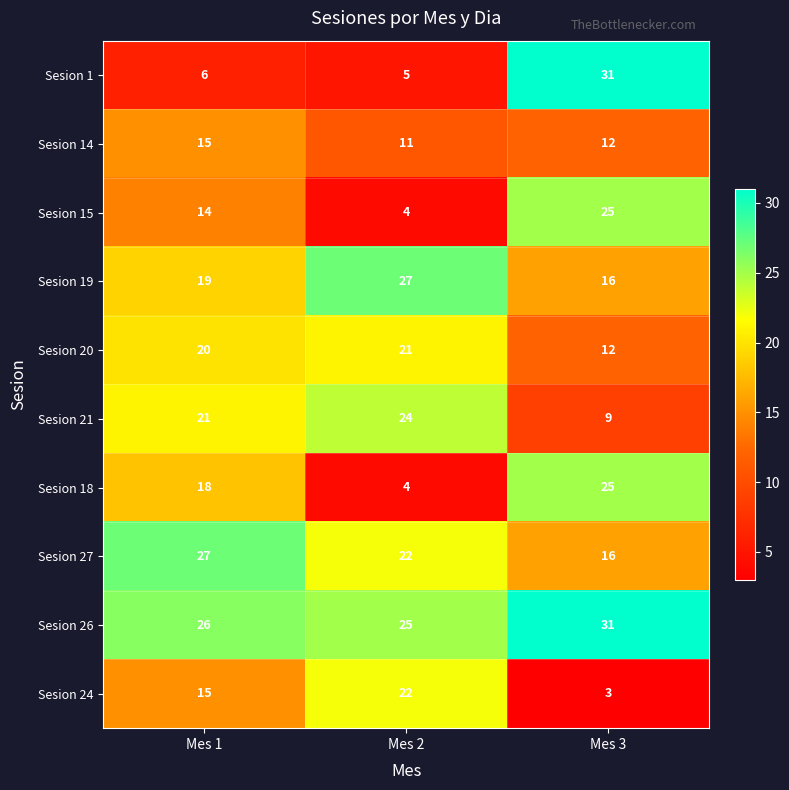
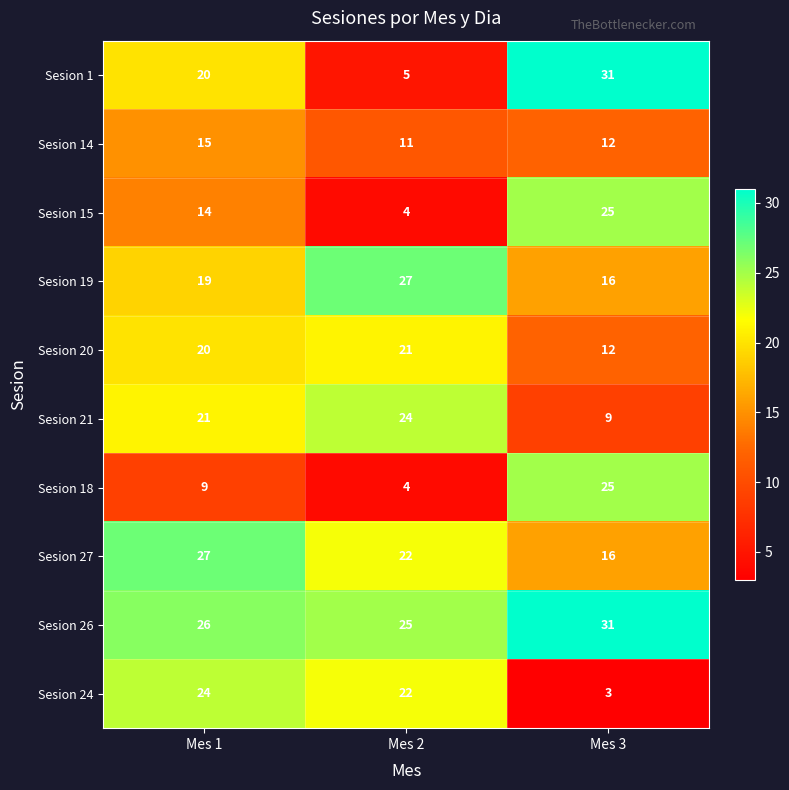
Sesion 1, Mes 1: 6 -> 20
Sesion 18, Mes 1: 18 -> 9
Sesion 24, Mes 1: 15 -> 24
